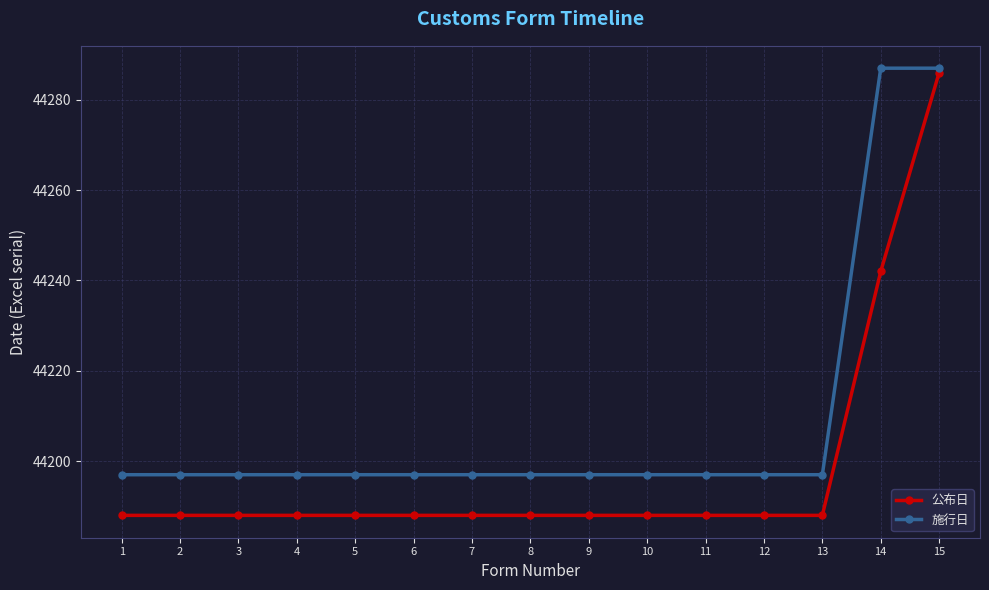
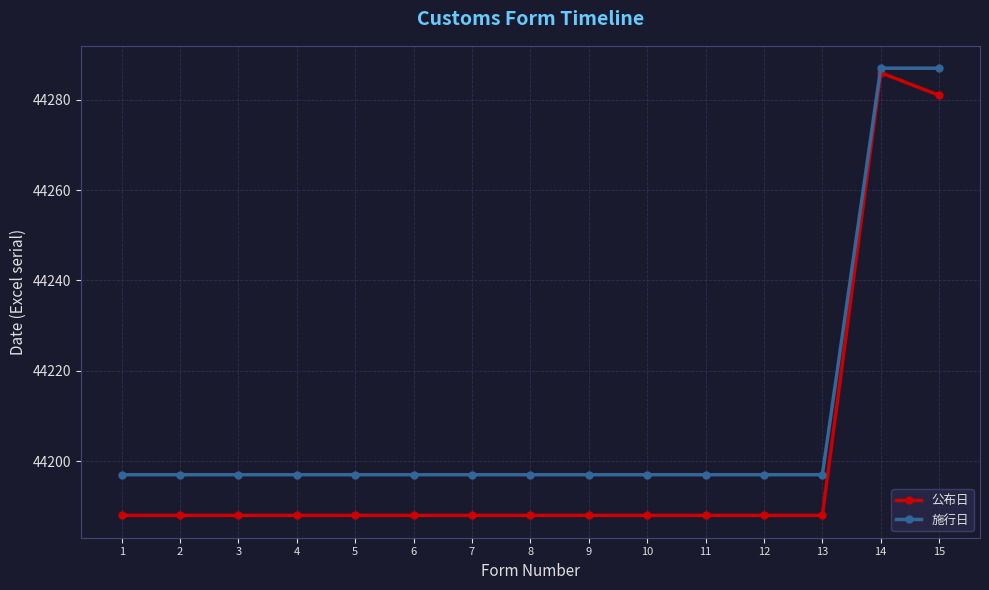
公布日, 14: 44242 -> 44286
公布日, 15: 44286 -> 44281
